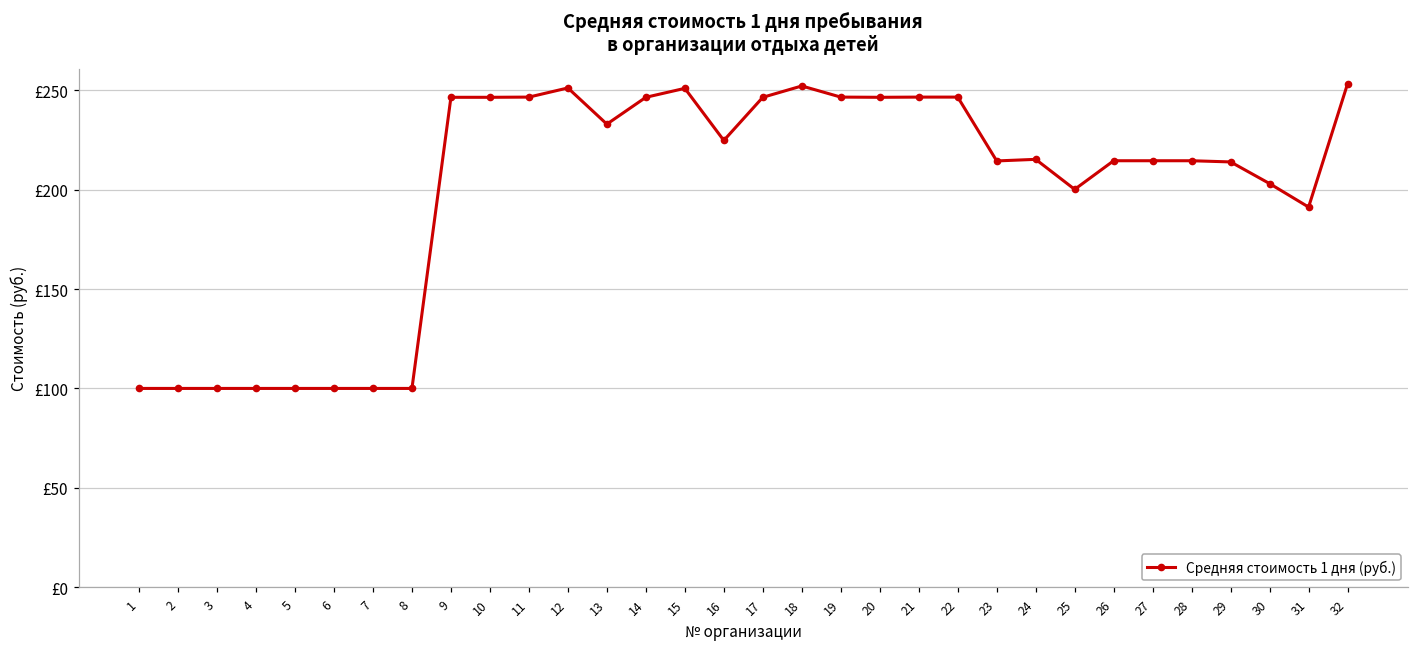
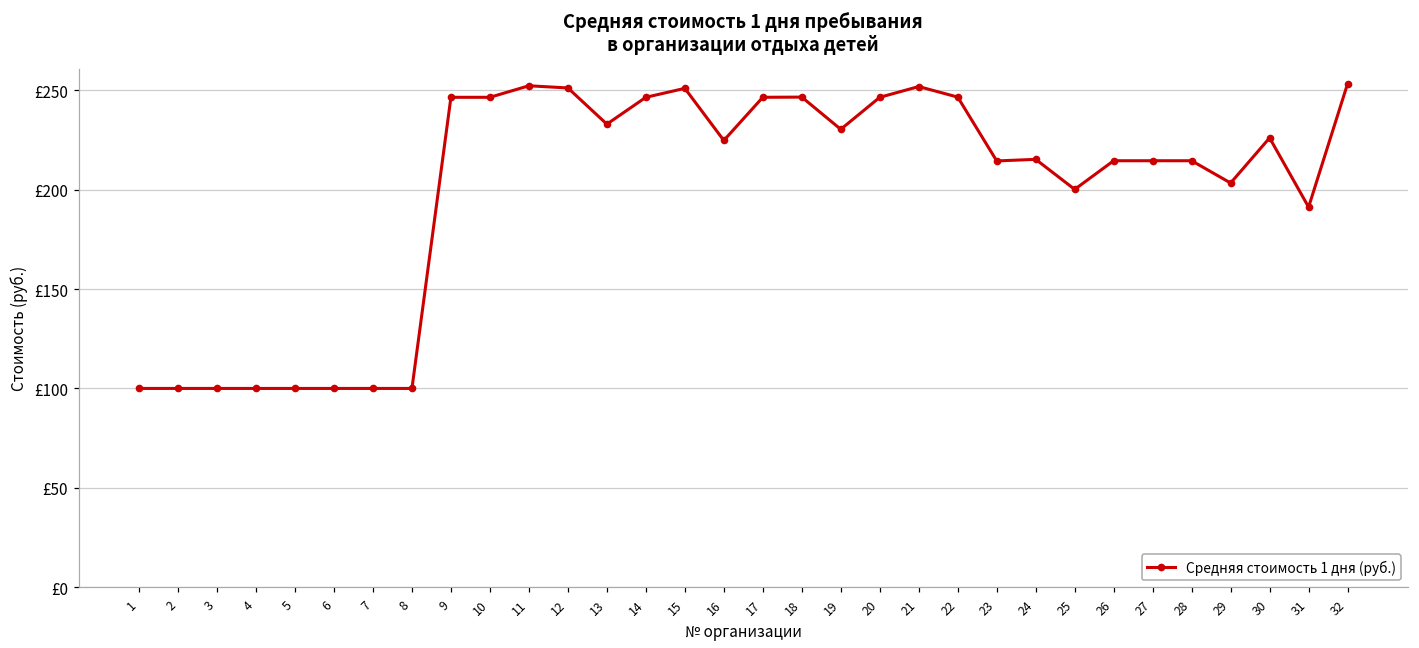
11: £247 -> £252
18: £252 -> £247
19: £247 -> £230
21: £247 -> £252
29: £214 -> £203
30: £203 -> £226
